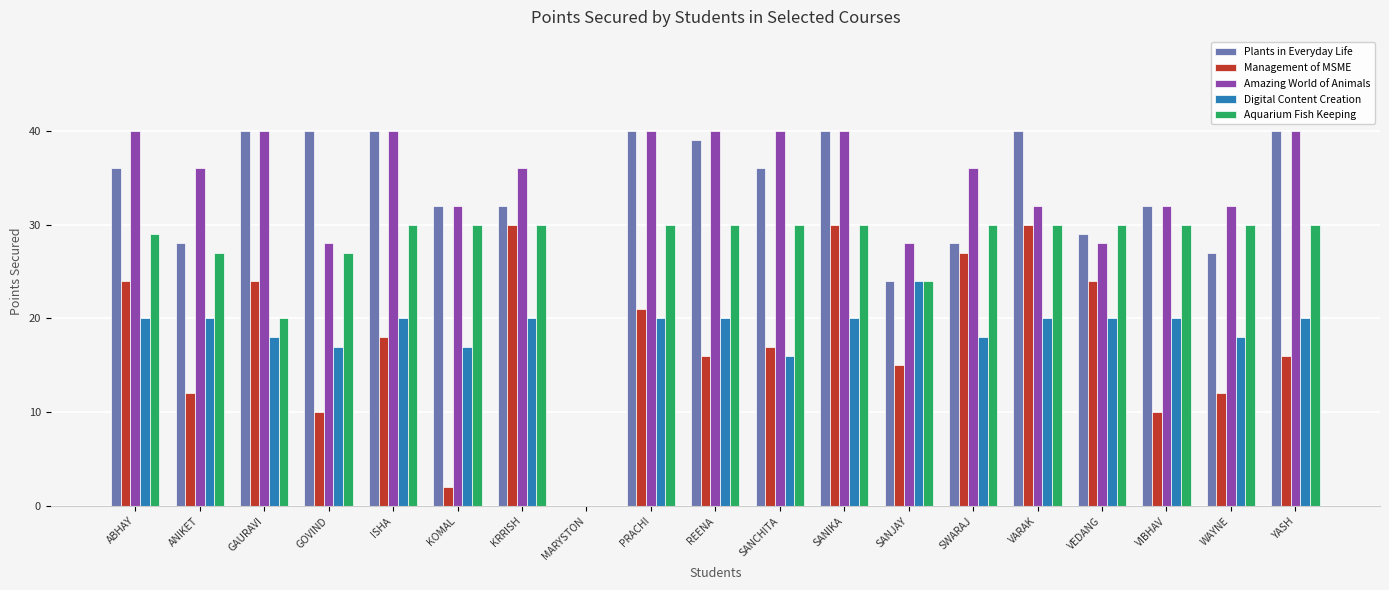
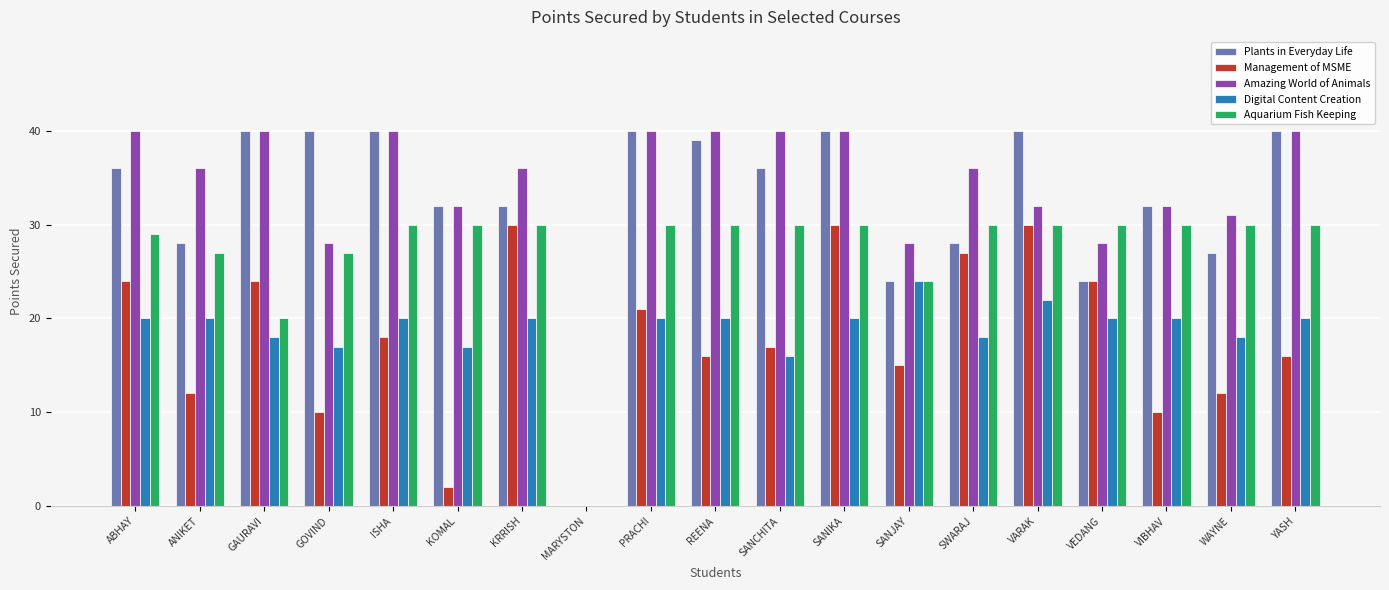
Digital Content Creation, VARAK: 20 -> 22
Plants in Everyday Life, VEDANG: 29 -> 24
Amazing World of Animals, WAYNE: 32 -> 31
